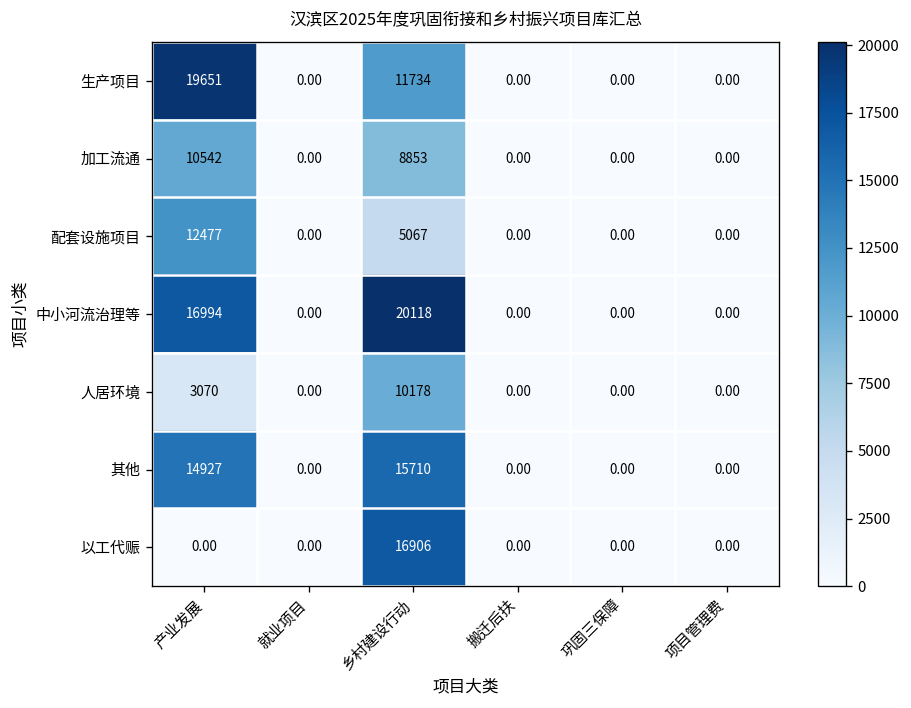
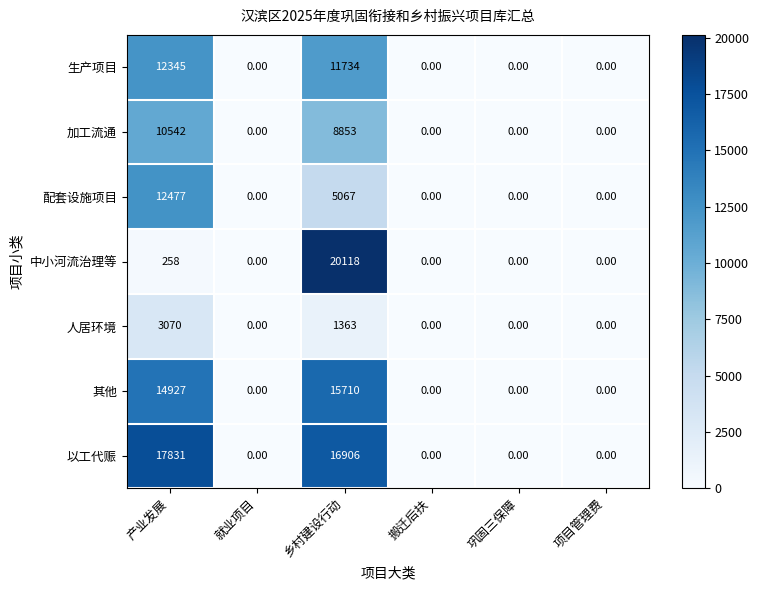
生产项目, 产业发展: 19651 -> 12345
中小河流治理等, 产业发展: 16994 -> 258
人居环境, 乡村建设行动: 10178 -> 1363
以工代赈, 产业发展: 0.00 -> 17831
